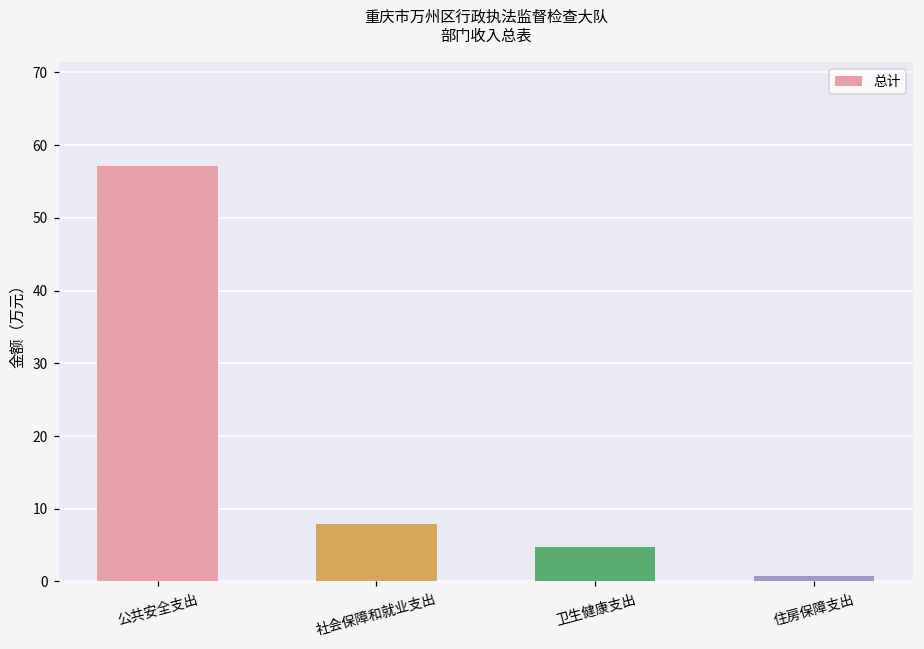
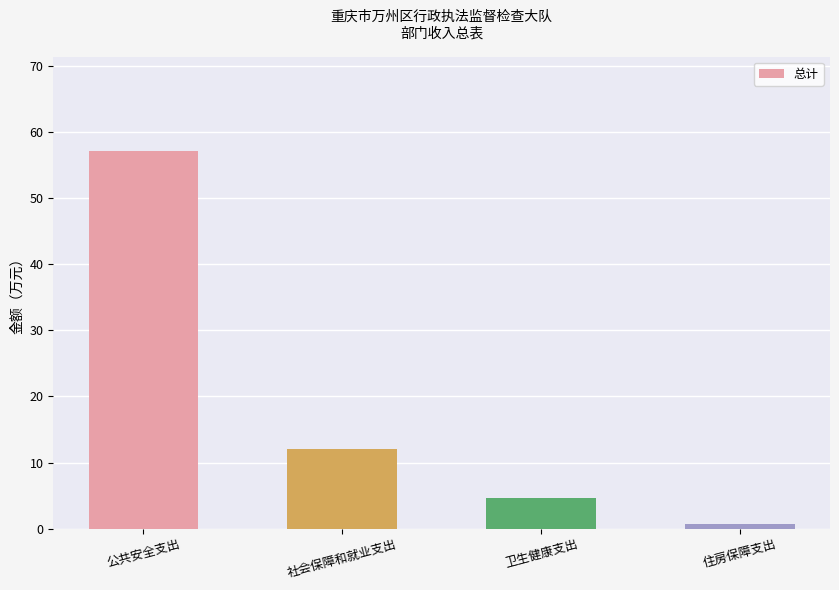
社会保障和就业支出: 8 -> 12
